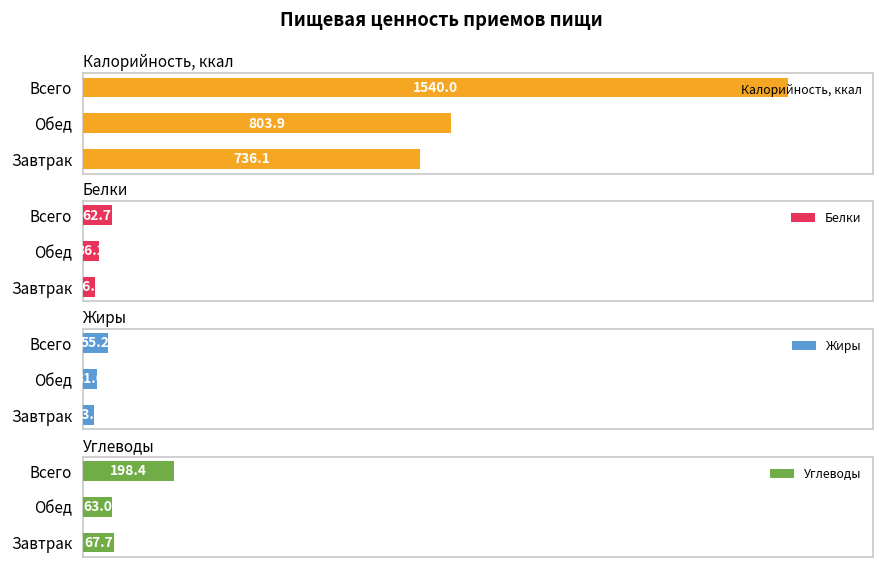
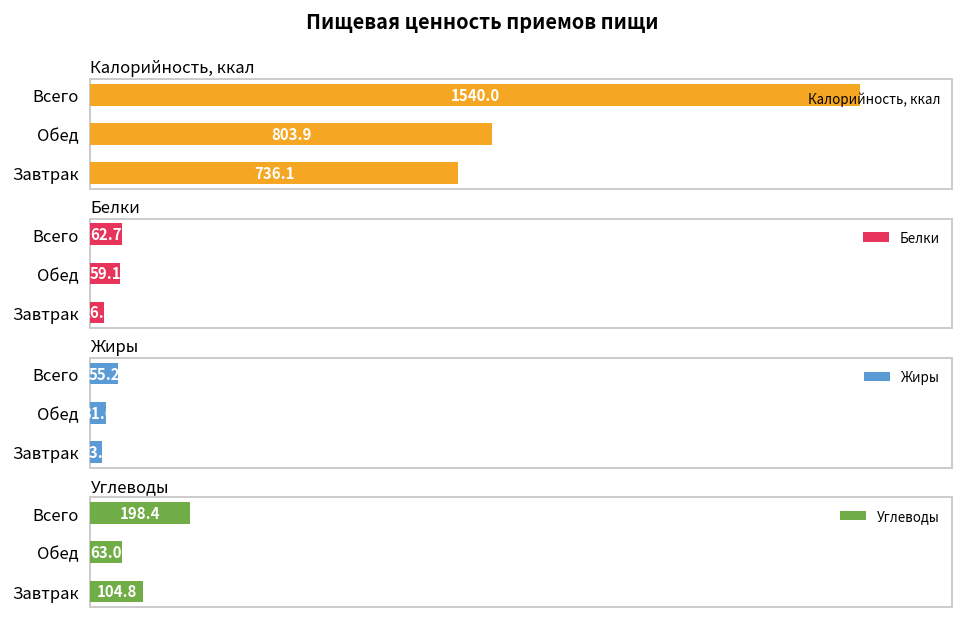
Белки, Обед: 36.2 -> 59.1
Углеводы, Завтрак: 67.7 -> 104.8
